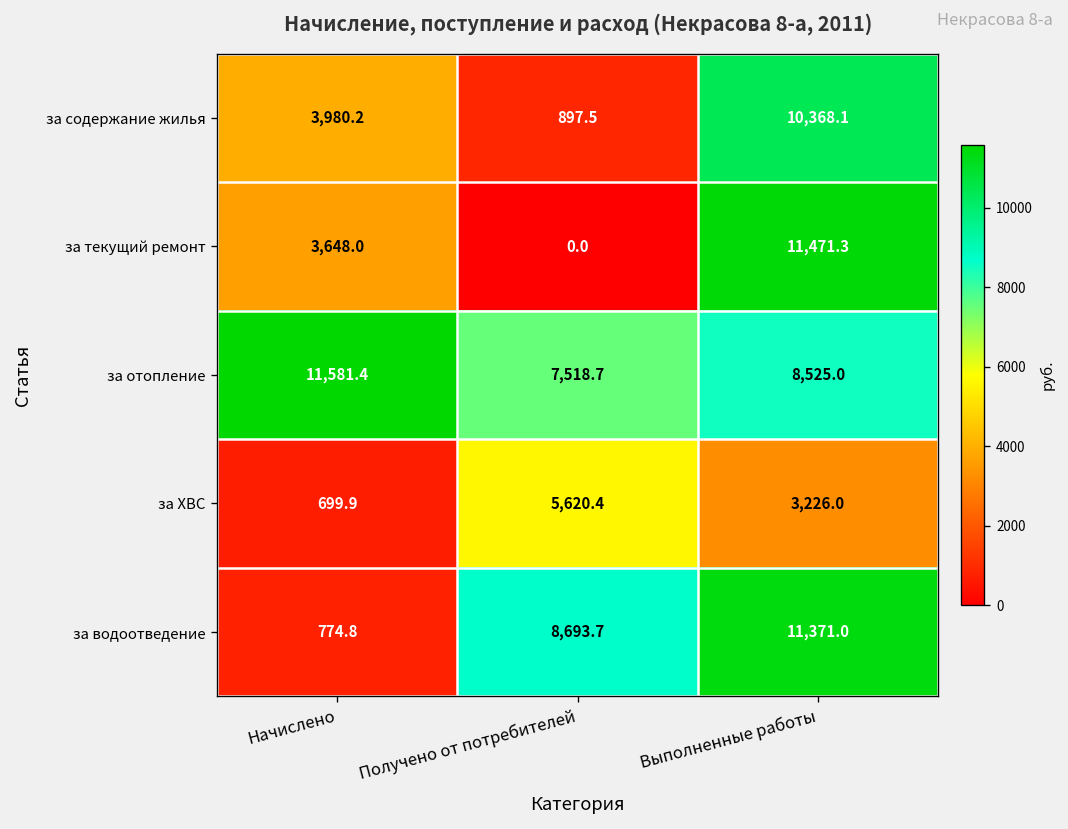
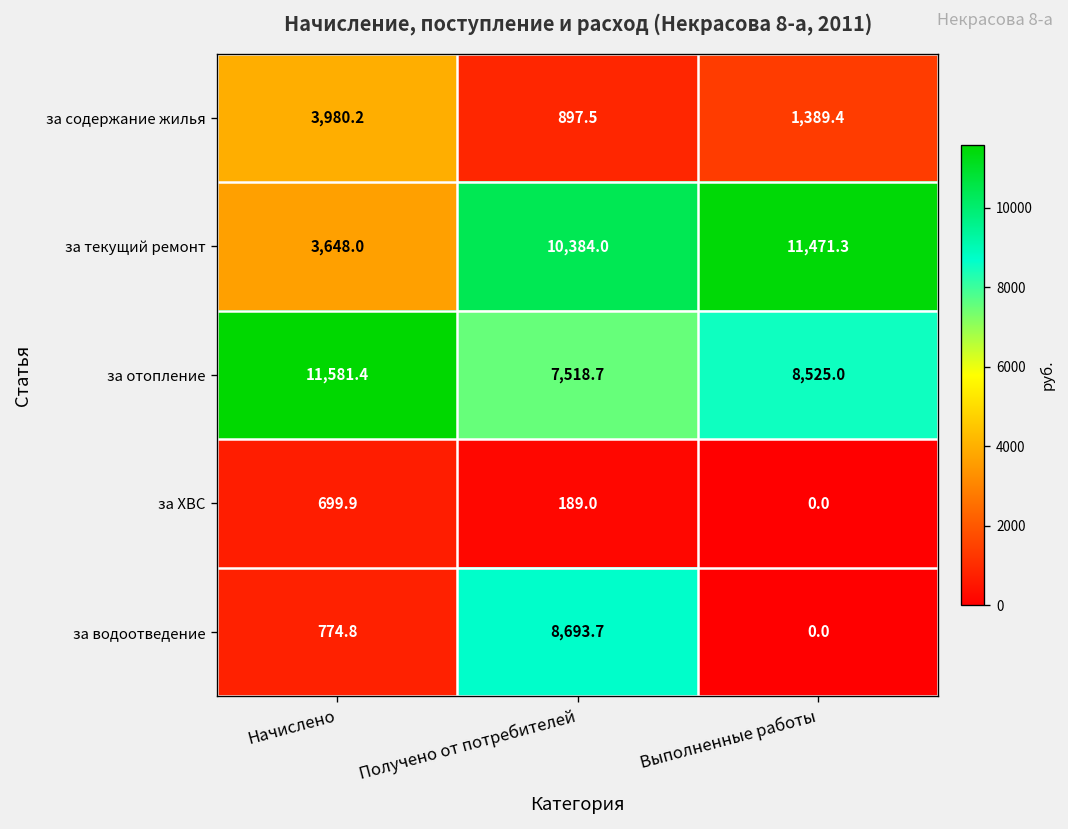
за содержание жилья, Выполненные работы: 10,368.1 -> 1,389.4
за текущий ремонт, Получено от потребителей: 0.0 -> 10,384.0
за ХВС, Получено от потребителей: 5,620.4 -> 189.0
за ХВС, Выполненные работы: 3,226.0 -> 0.0
за водоотведение, Выполненные работы: 11,371.0 -> 0.0
